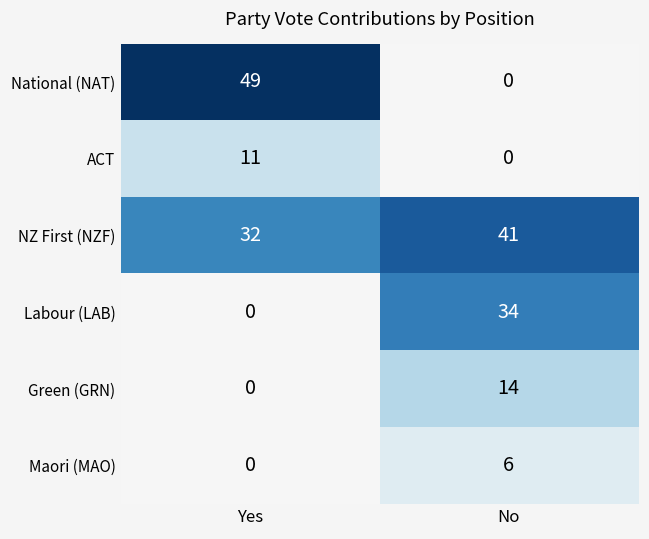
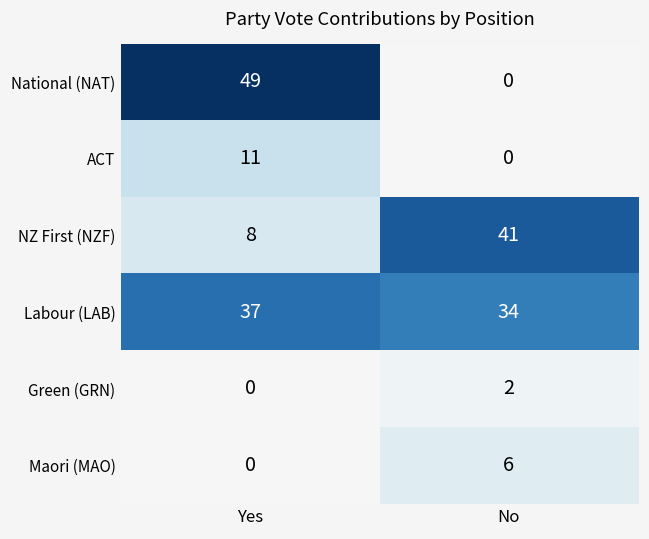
NZ First (NZF), Yes: 32 -> 8
Labour (LAB), Yes: 0 -> 37
Green (GRN), No: 14 -> 2
